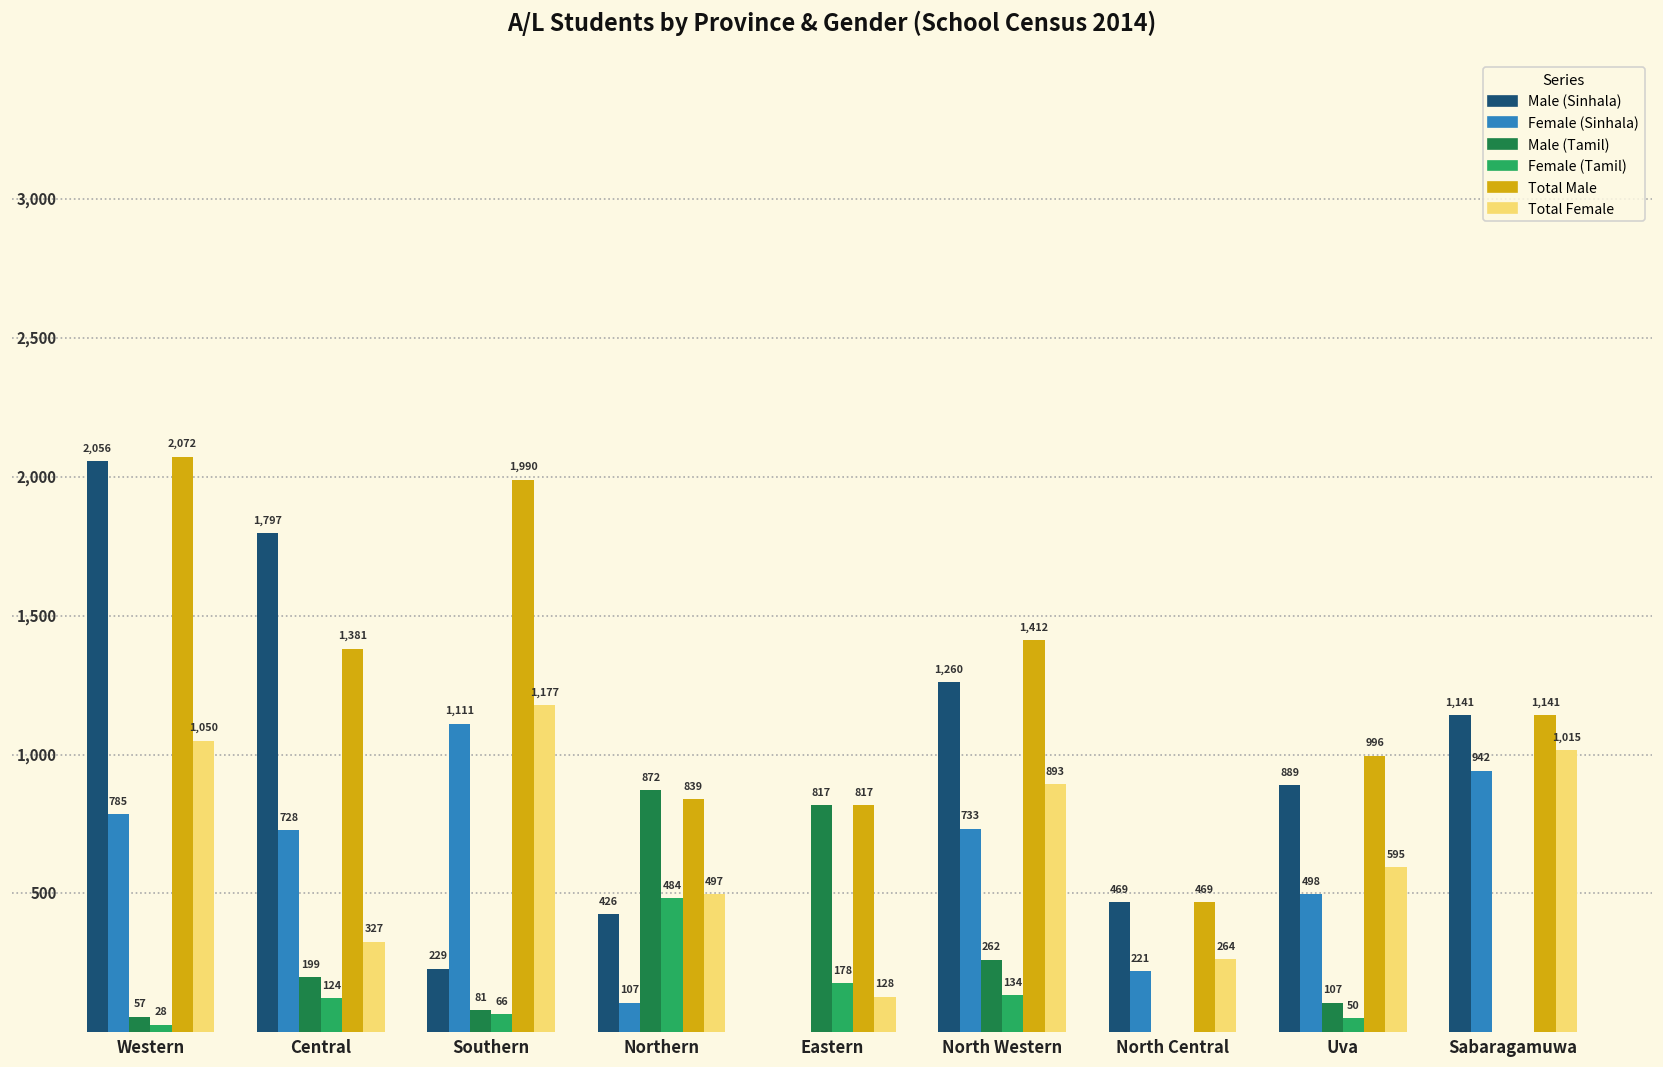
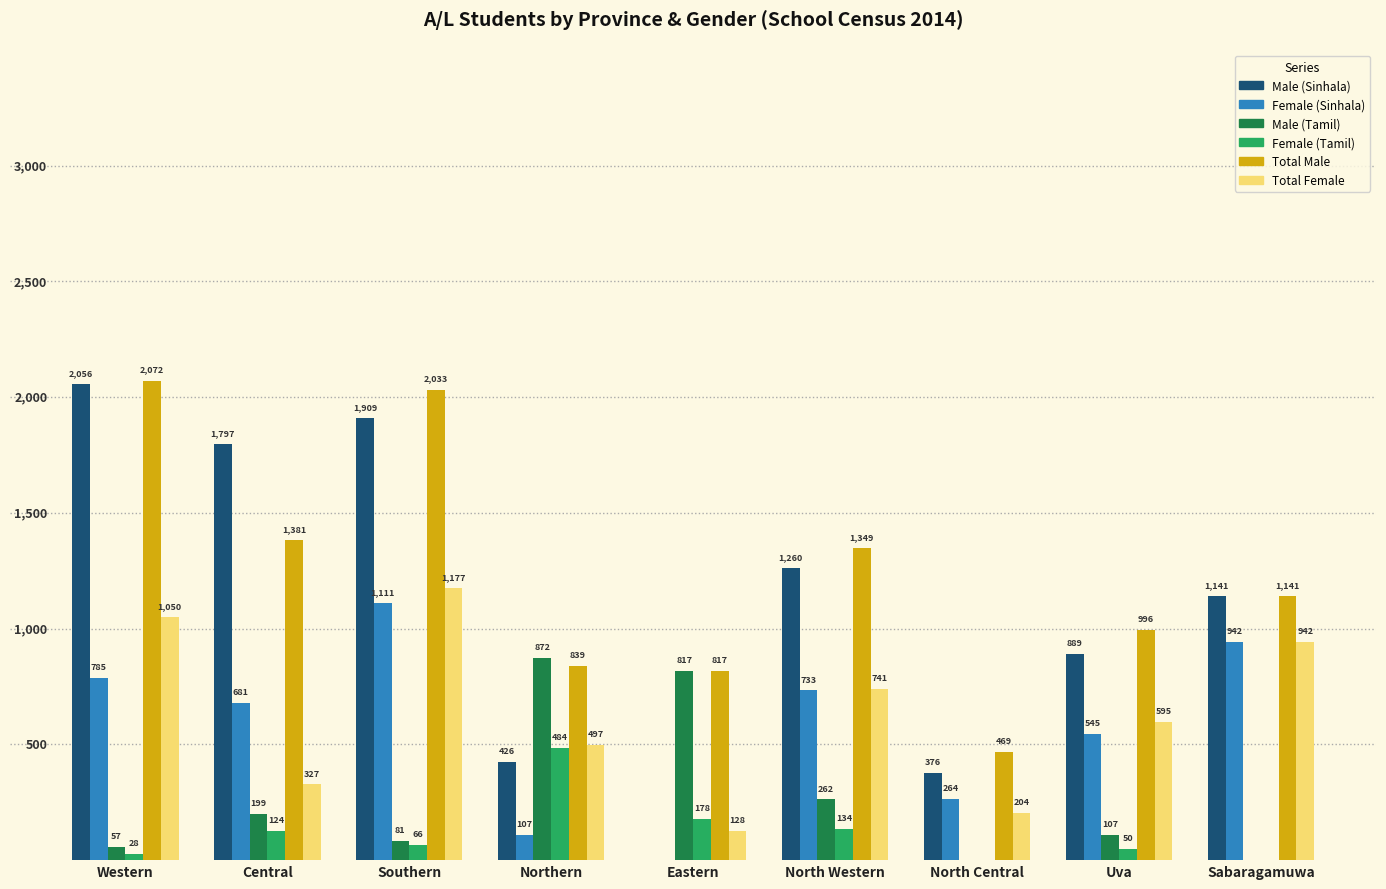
Female (Sinhala), Central: 728 -> 681
Male (Sinhala), Southern: 229 -> 1,909
Total Male, Southern: 1,990 -> 2,033
Total Male, North Western: 1,412 -> 1,349
Total Female, North Western: 893 -> 741
Male (Sinhala), North Central: 469 -> 376
Female (Sinhala), North Central: 221 -> 264
Total Female, North Central: 264 -> 204
Female (Sinhala), Uva: 498 -> 545
Total Female, Sabaragamuwa: 1,015 -> 942
